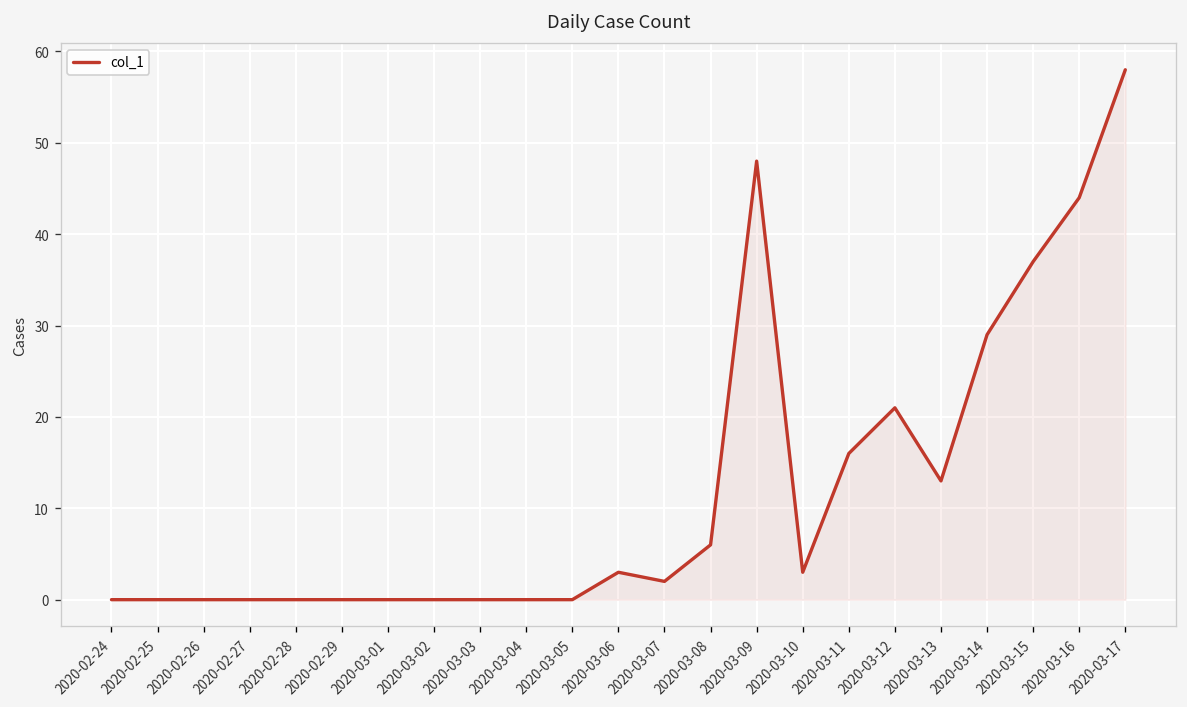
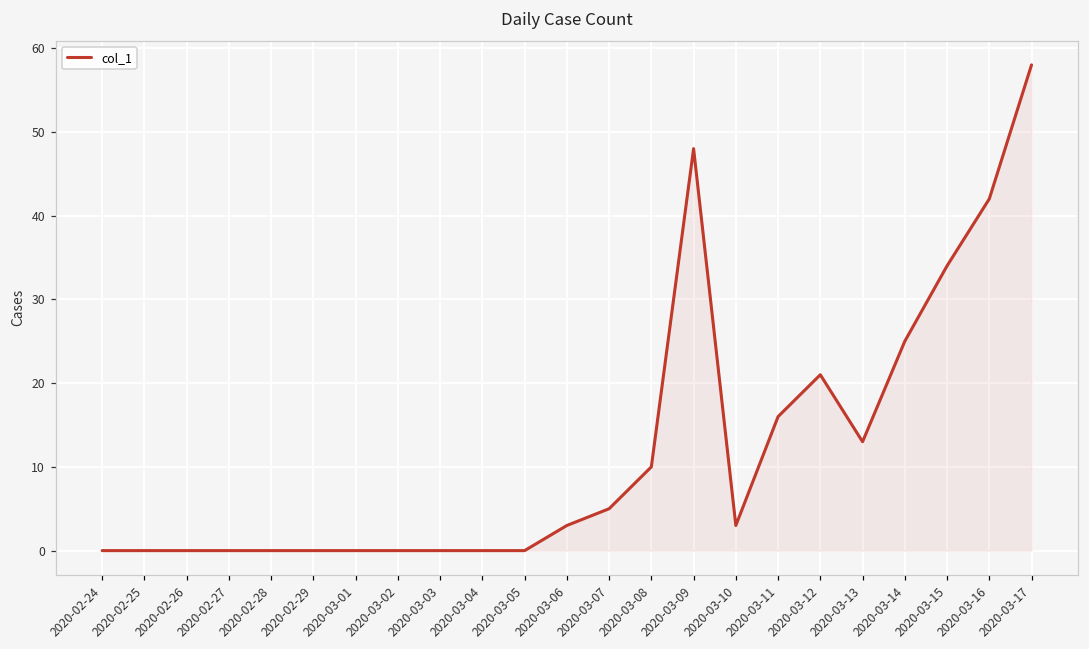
2020-03-07: 2 -> 5
2020-03-08: 6 -> 10
2020-03-14: 29 -> 25
2020-03-15: 37 -> 34
2020-03-16: 44 -> 42
